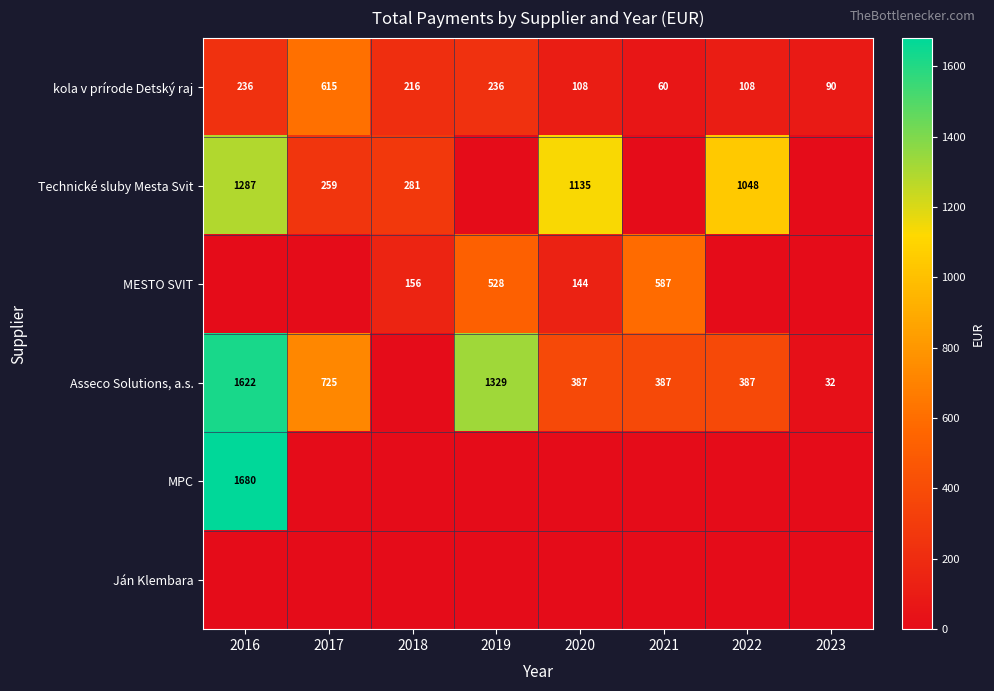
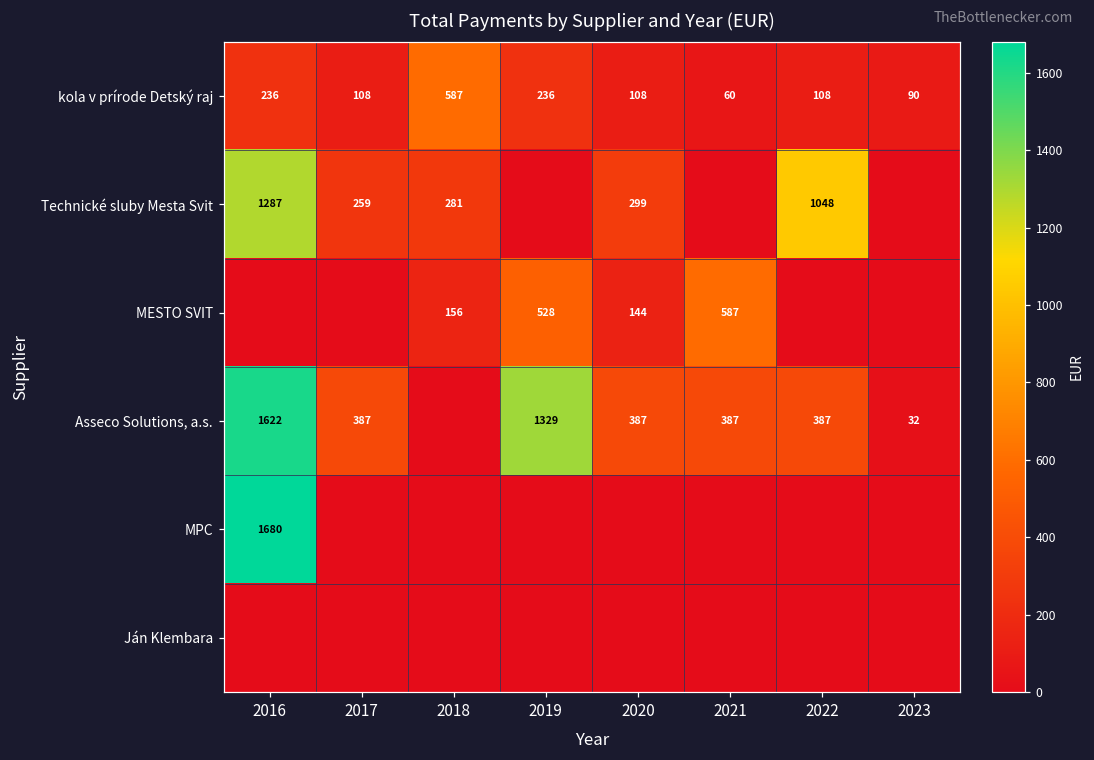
kola v prírode Detský raj, 2017: 615 -> 108
kola v prírode Detský raj, 2018: 216 -> 587
Technické sluby Mesta Svit, 2020: 1135 -> 299
Asseco Solutions, a.s., 2017: 725 -> 387
